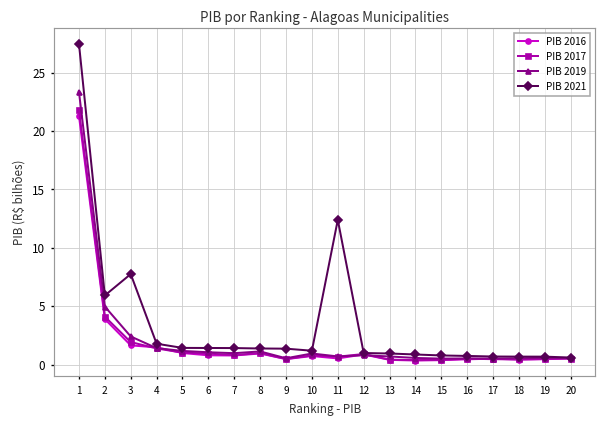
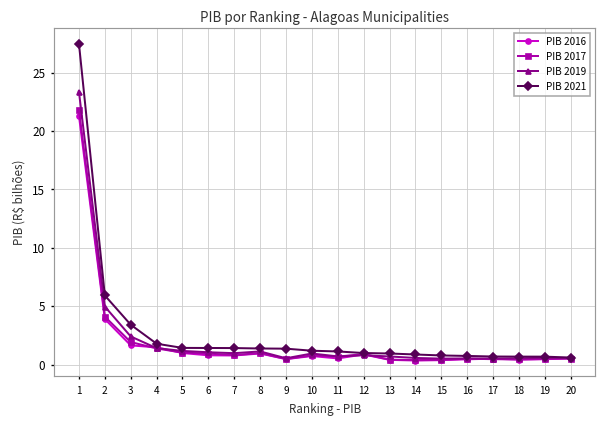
PIB 2021, 3: 8 -> 3
PIB 2021, 11: 12 -> 1
